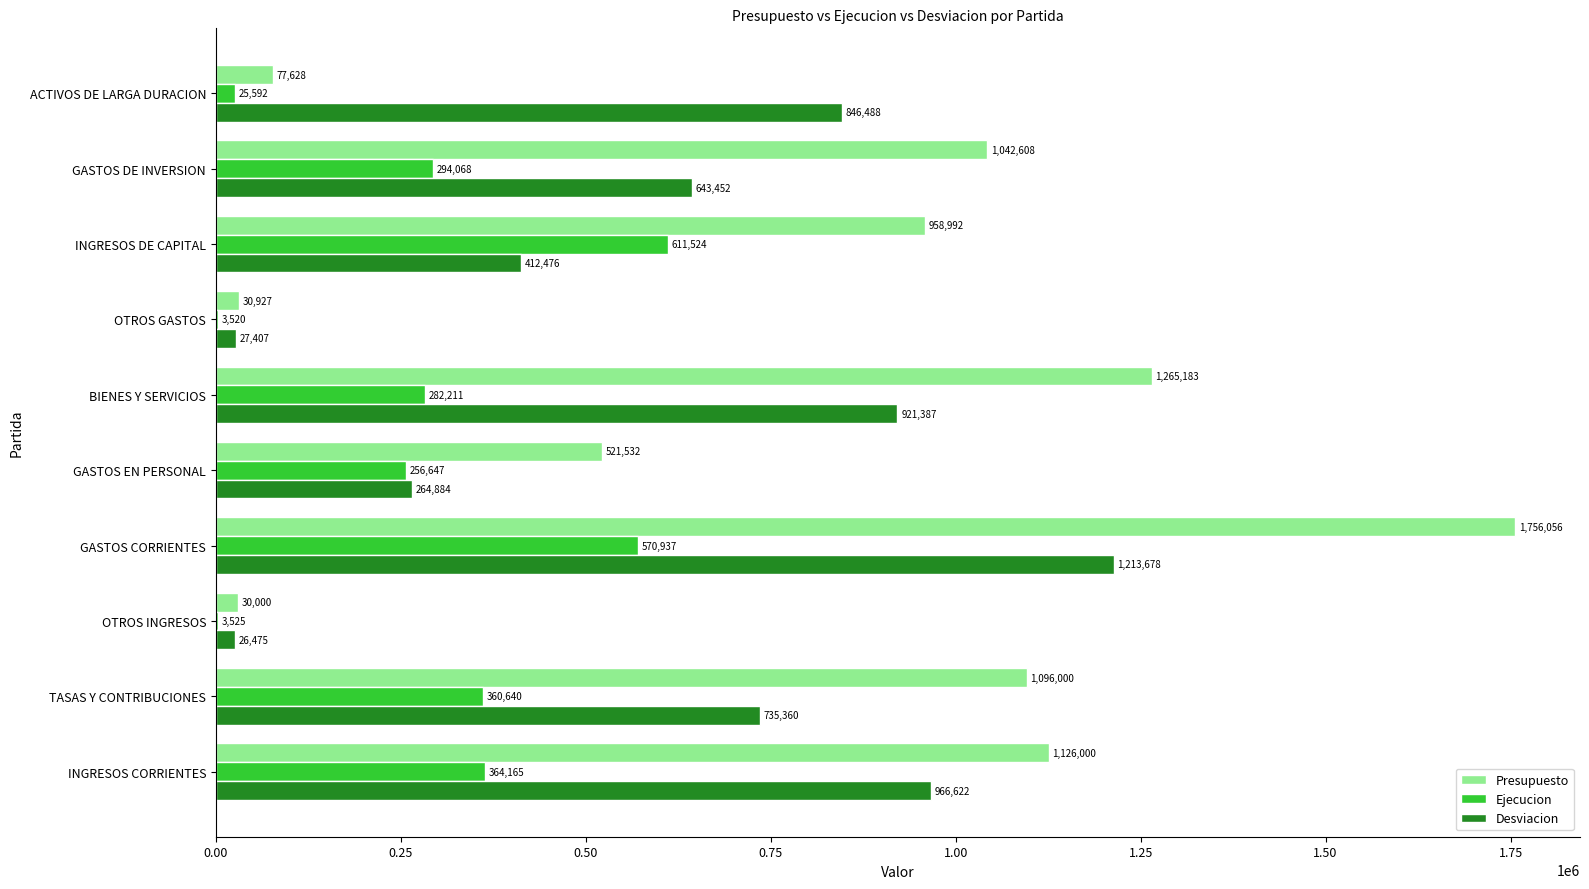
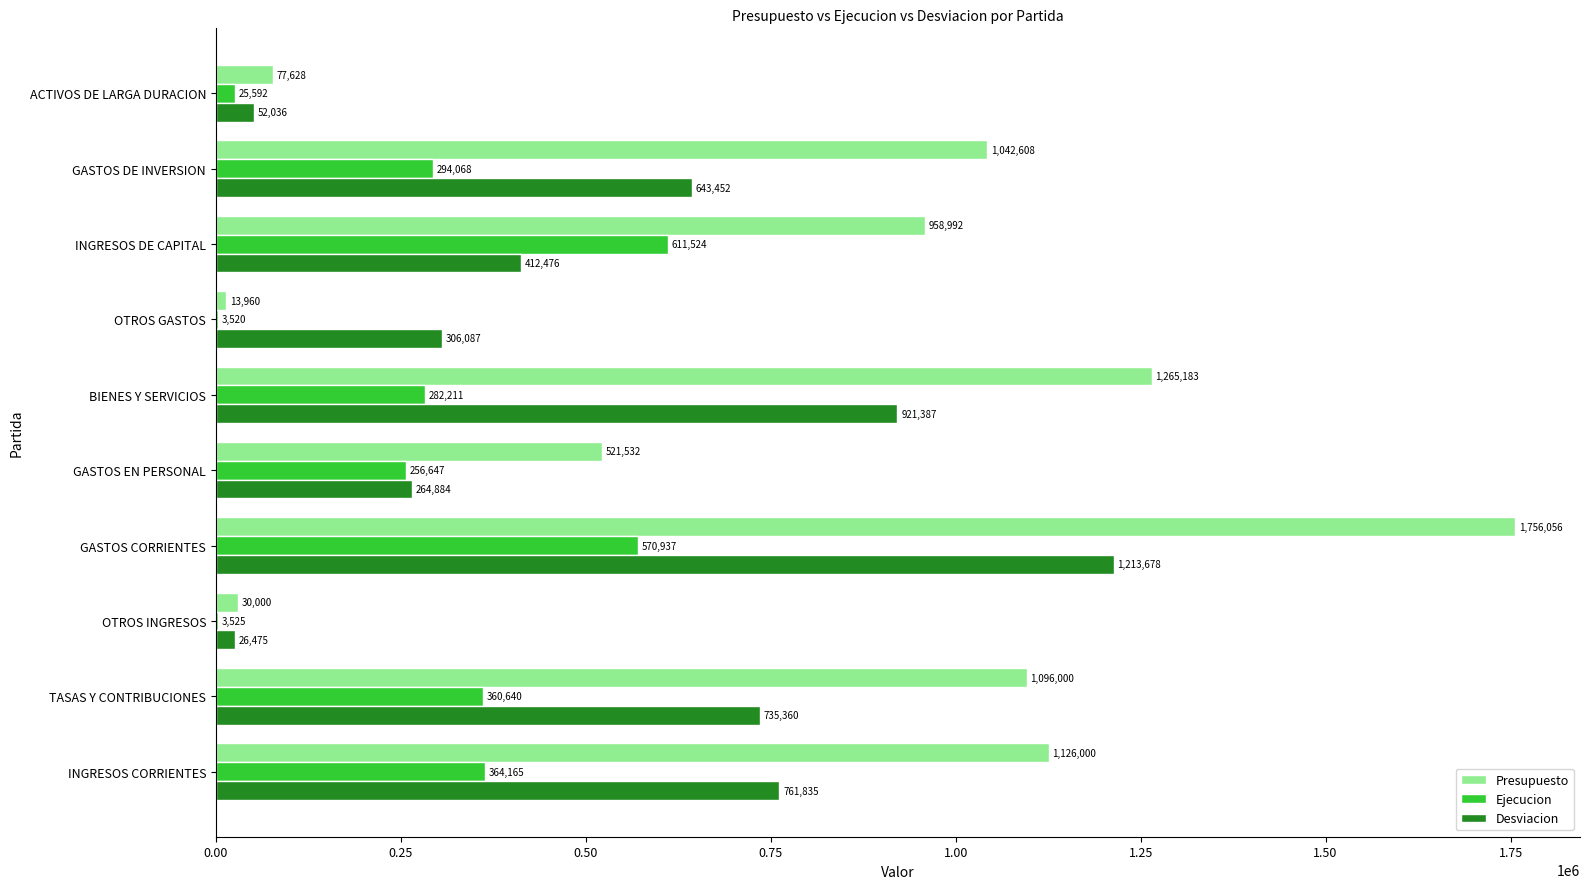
Desviacion, ACTIVOS DE LARGA DURACION: 846,488 -> 52,036
Presupuesto, OTROS GASTOS: 30,927 -> 13,960
Desviacion, OTROS GASTOS: 27,407 -> 306,087
Desviacion, INGRESOS CORRIENTES: 966,622 -> 761,835
